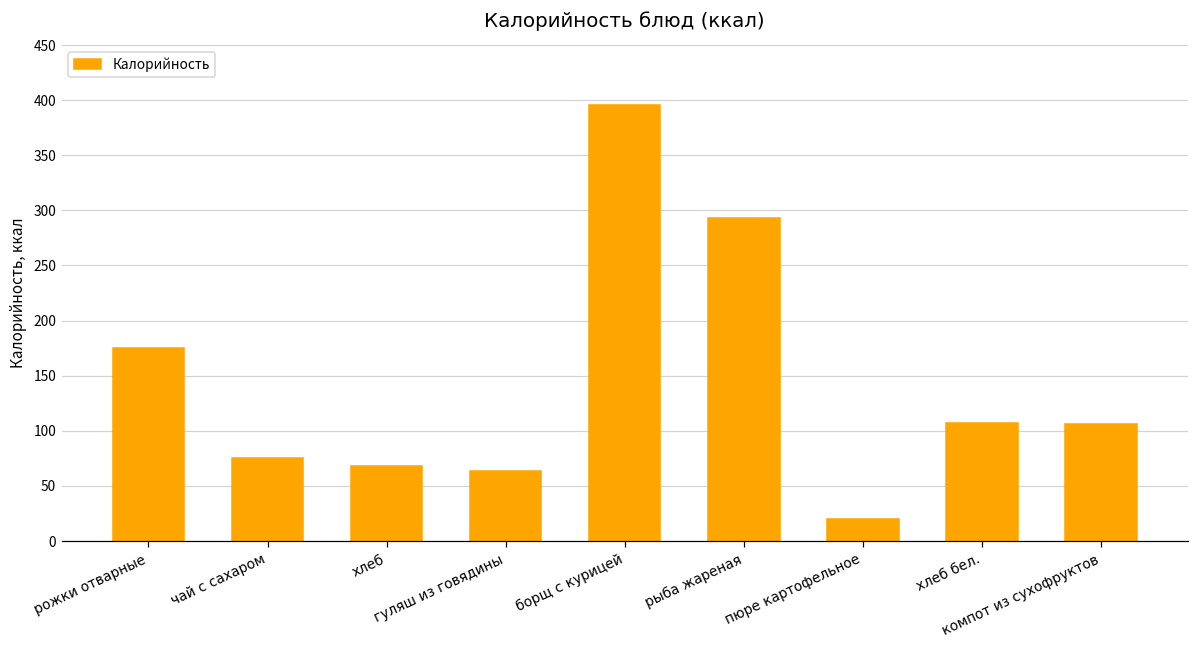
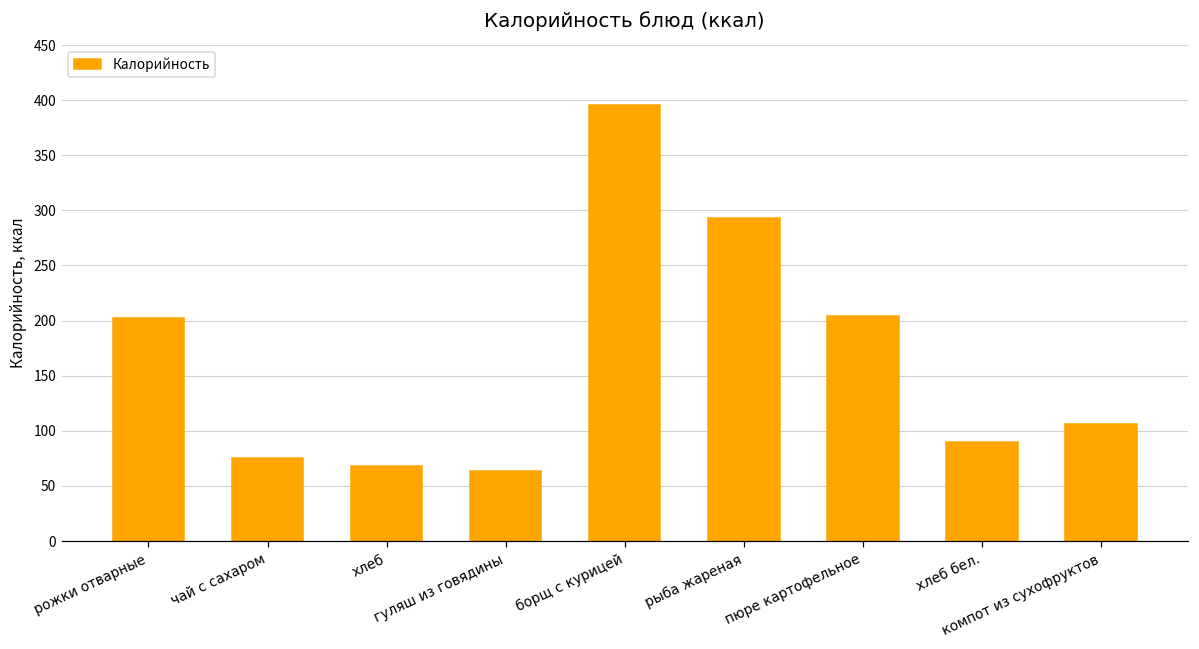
рожки отварные: 175 -> 202
пюре картофельное: 20 -> 204
хлеб бел.: 107 -> 90
